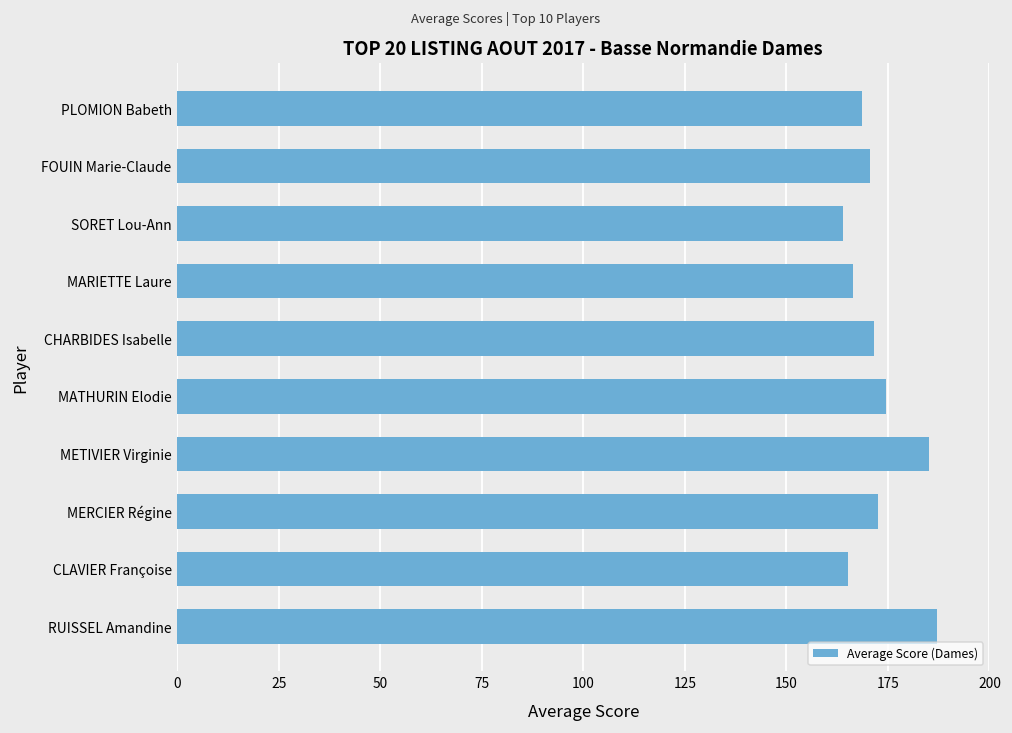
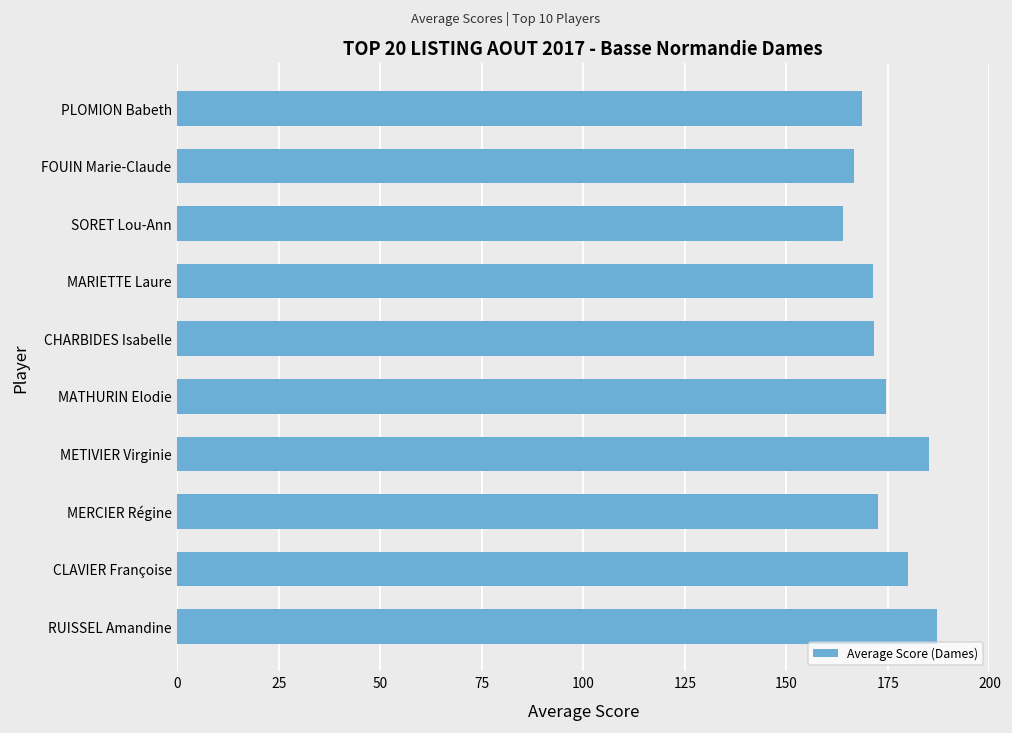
FOUIN Marie-Claude: 171 -> 167
MARIETTE Laure: 166 -> 171
CLAVIER Françoise: 165 -> 180
